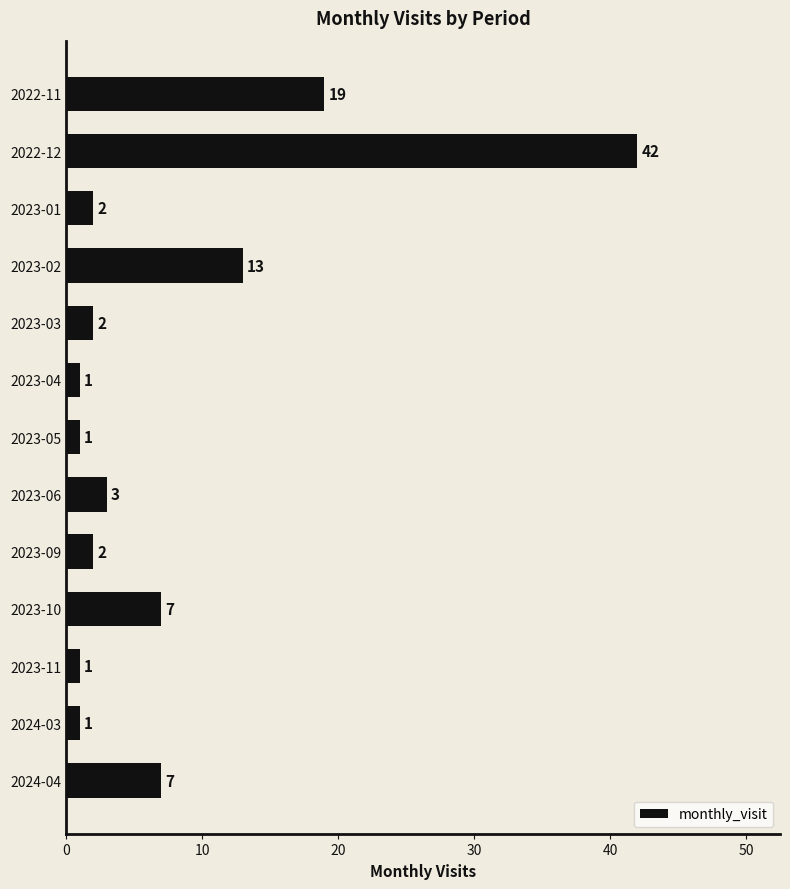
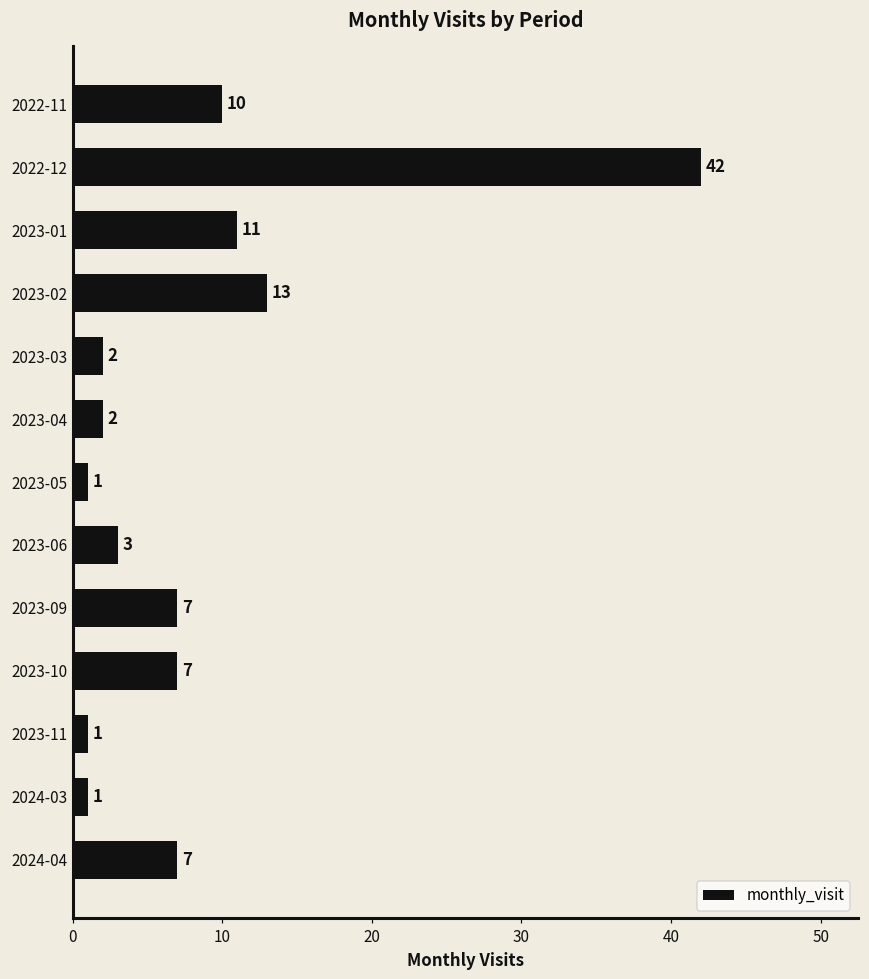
2022-11: 19 -> 10
2023-01: 2 -> 11
2023-04: 1 -> 2
2023-09: 2 -> 7
